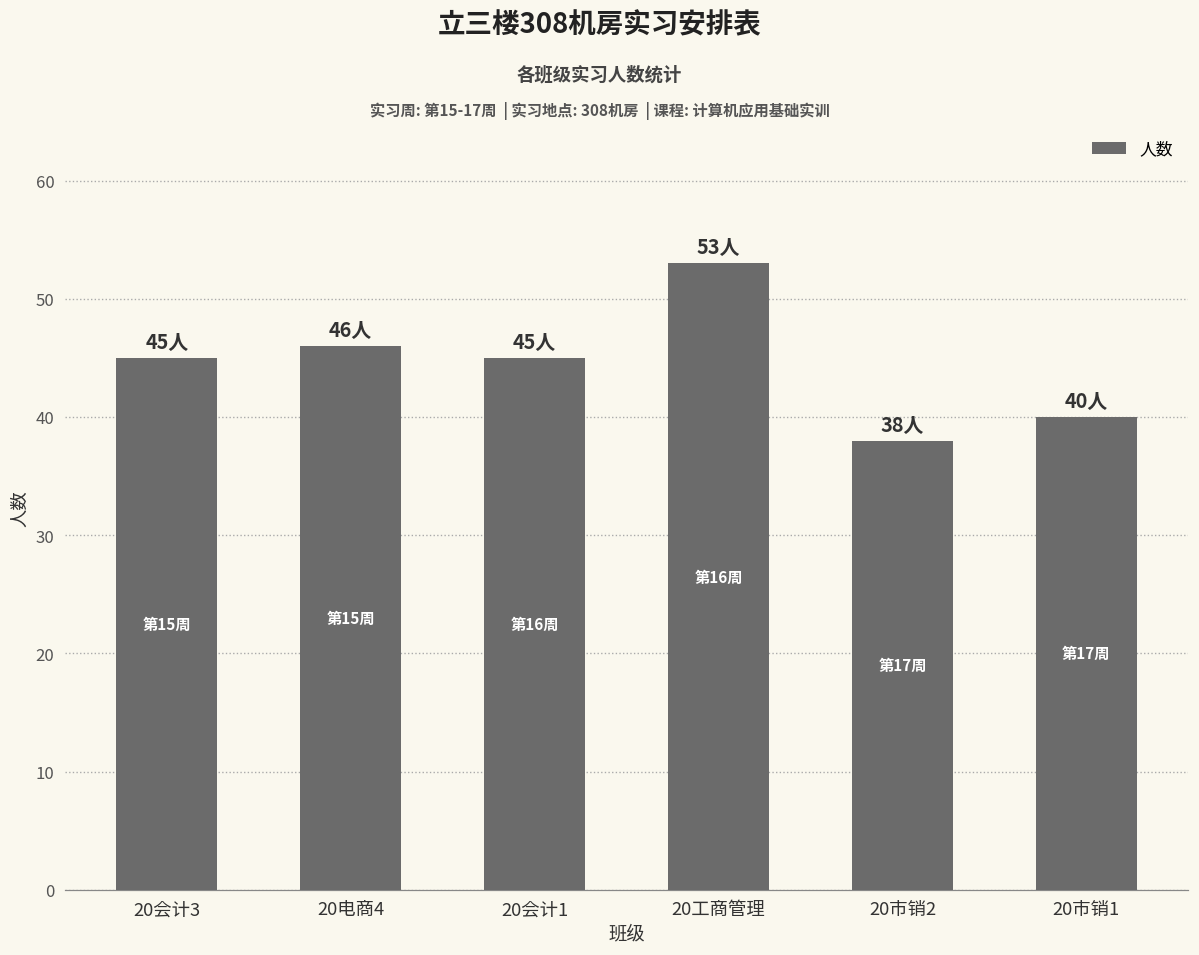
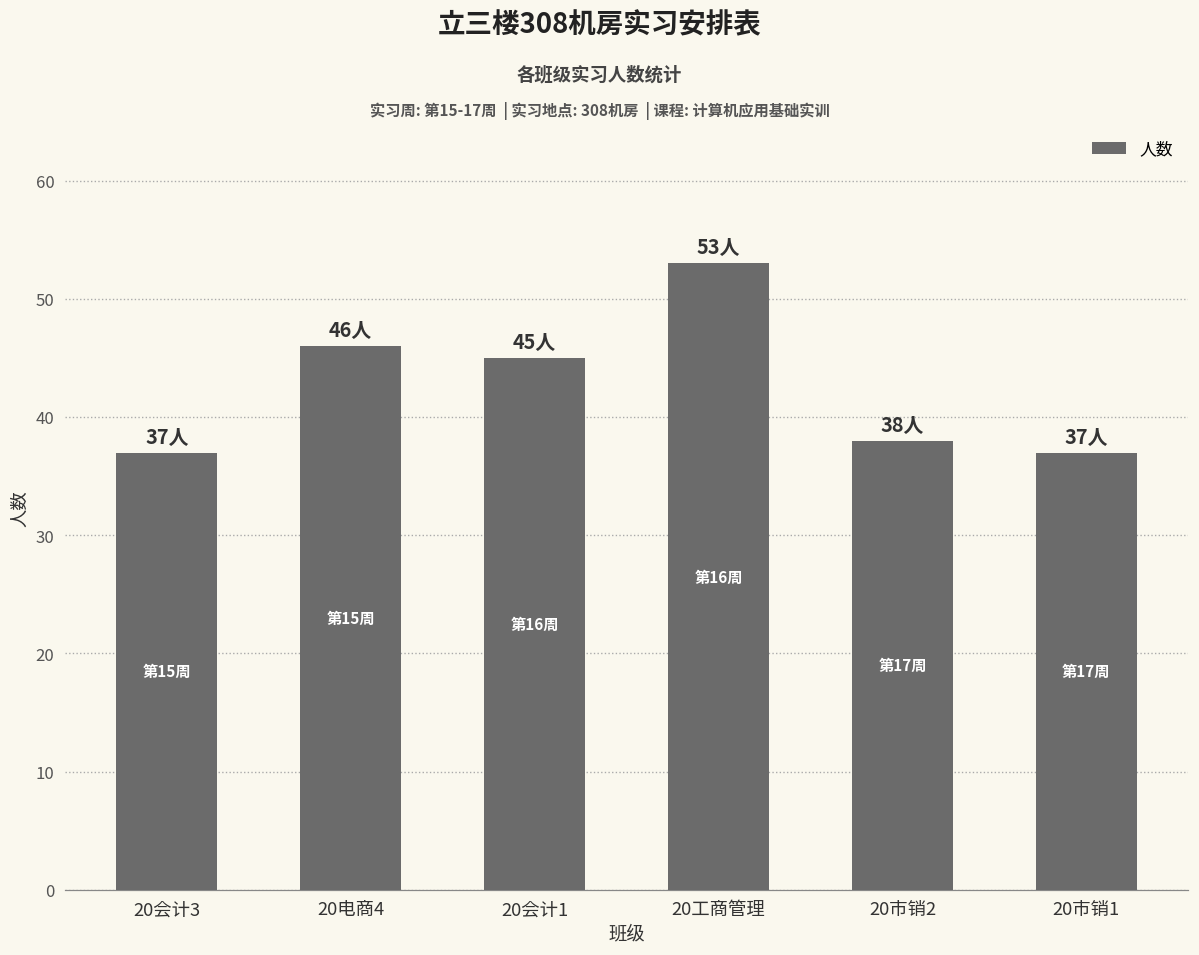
20会计3: 45人 -> 37人
20市销1: 40人 -> 37人
